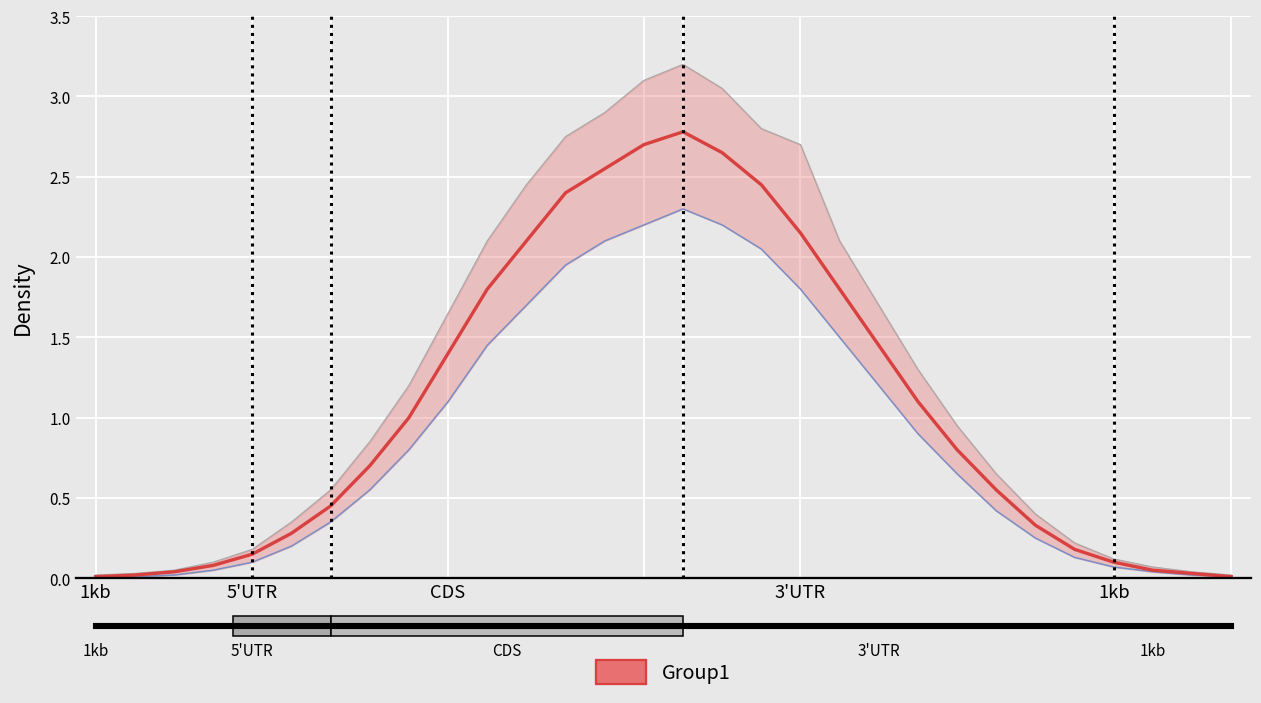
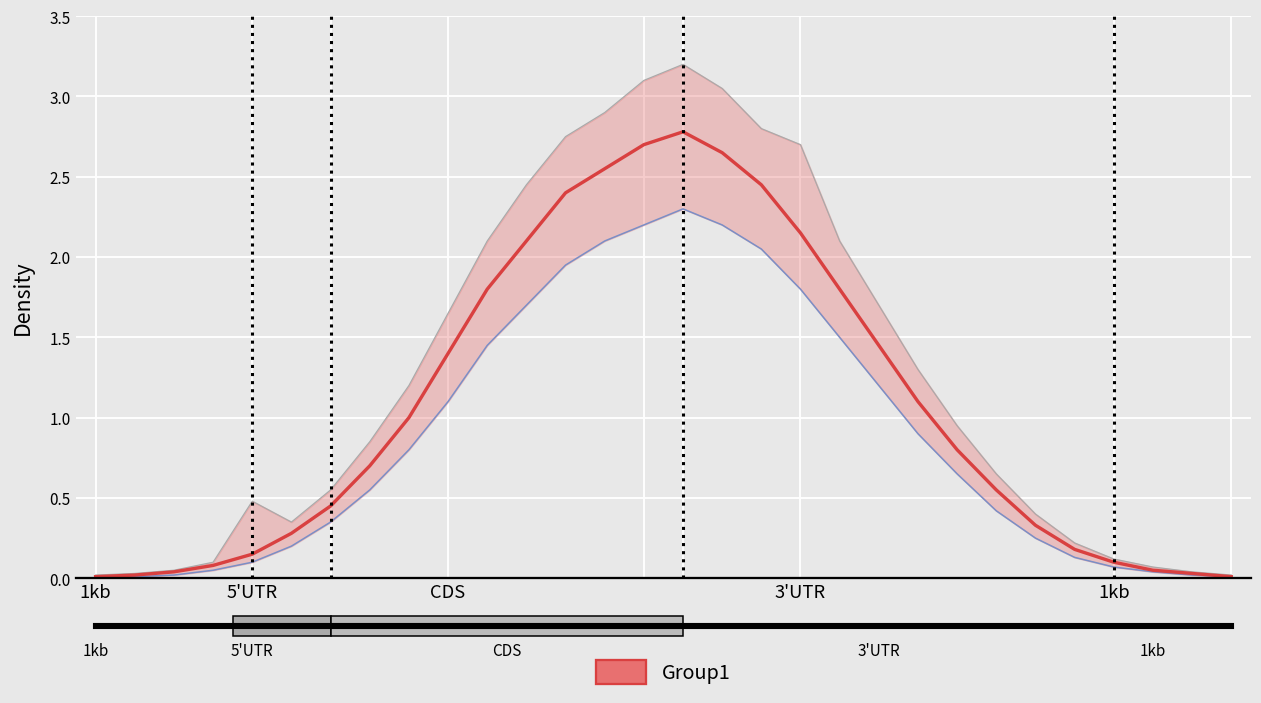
Group1, 5'UTR: 0.18 -> 0.48
